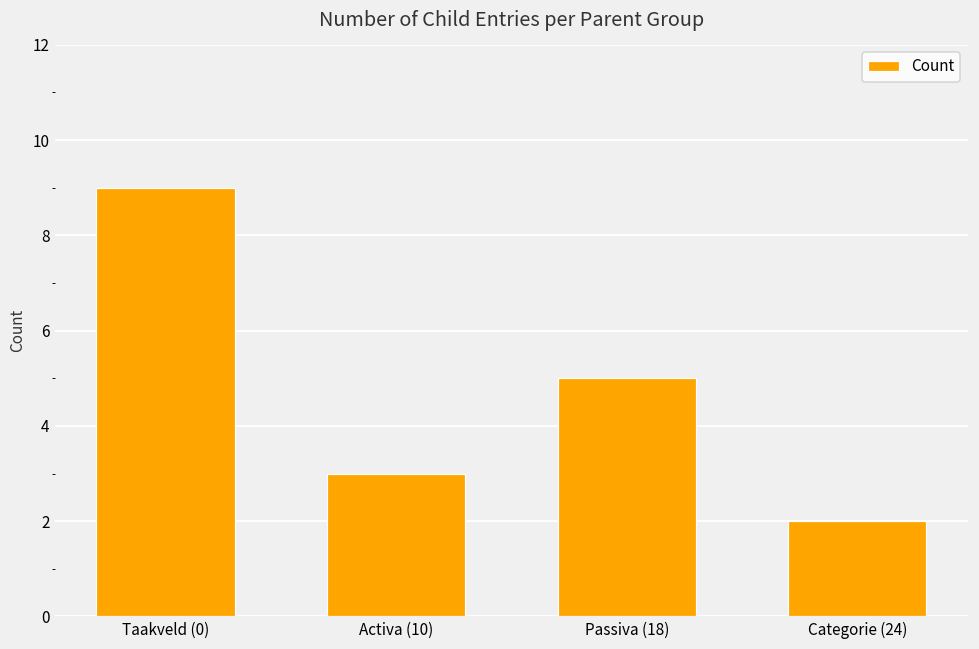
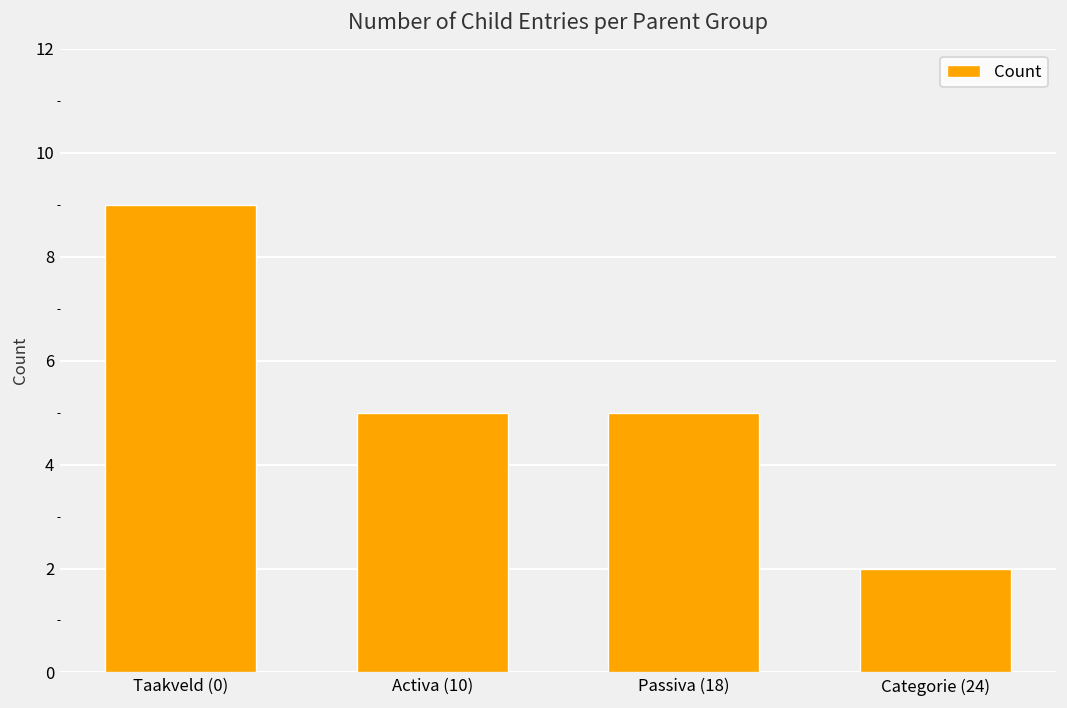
Activa (10): 3 -> 5
